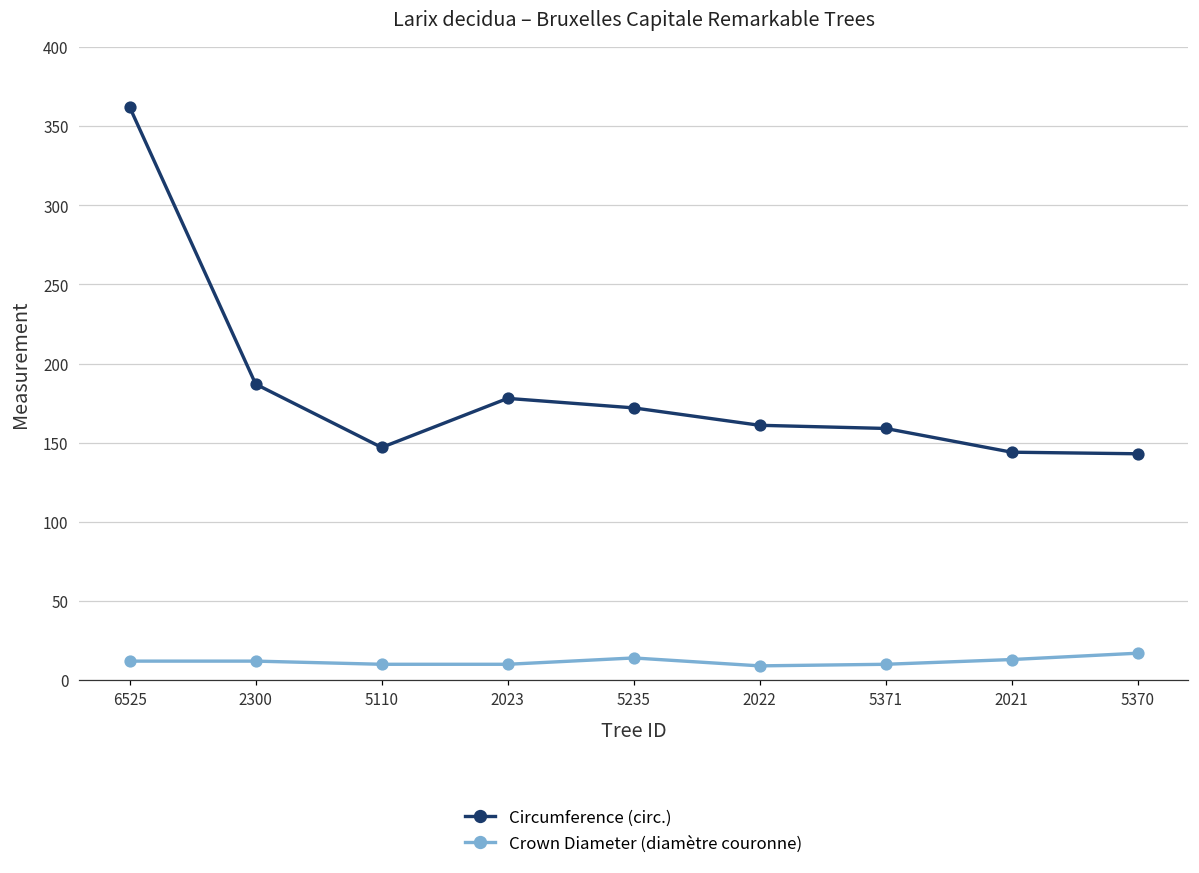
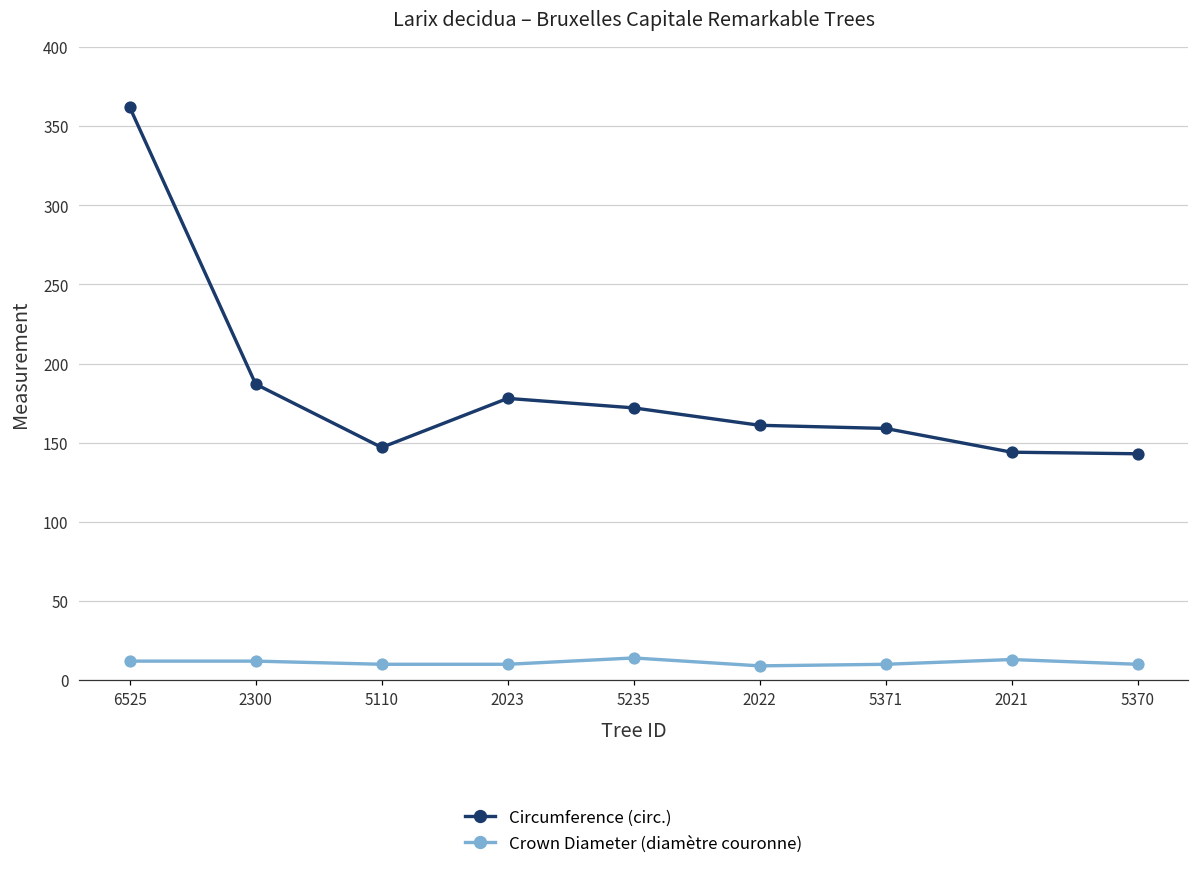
Crown Diameter (diamètre couronne), 5370: 17 -> 10
